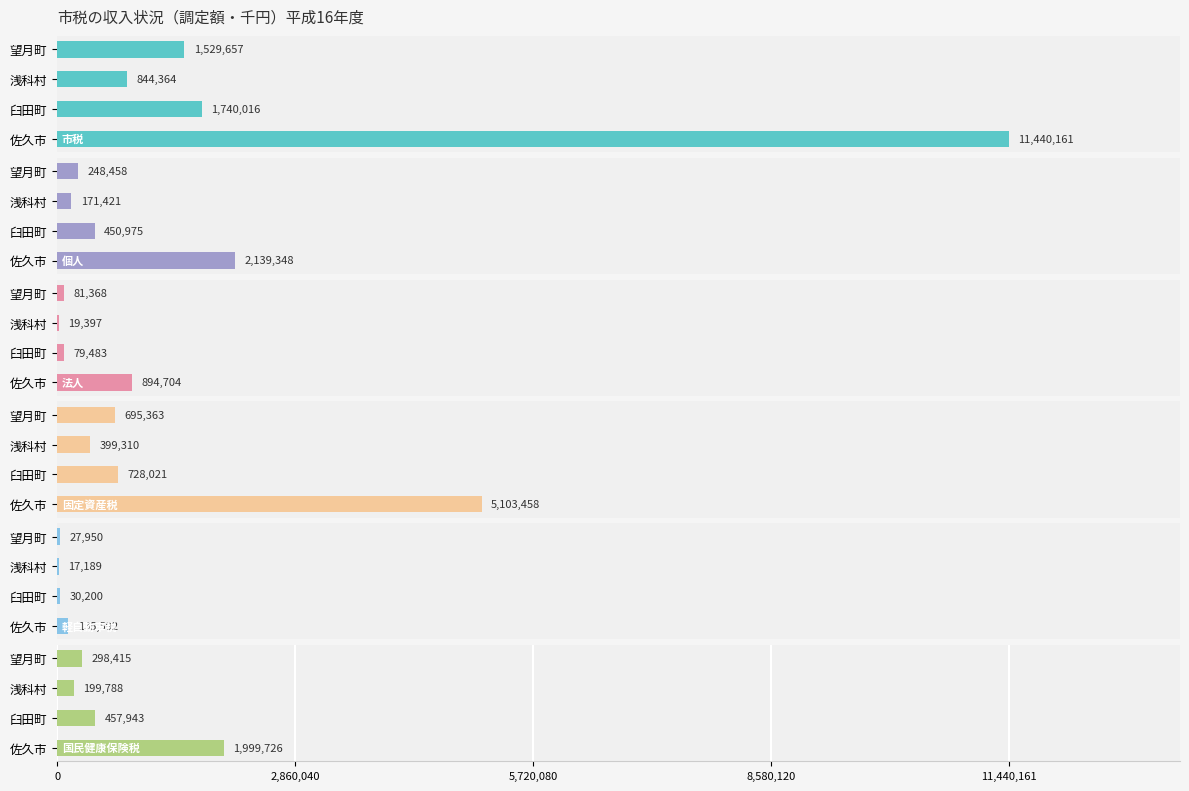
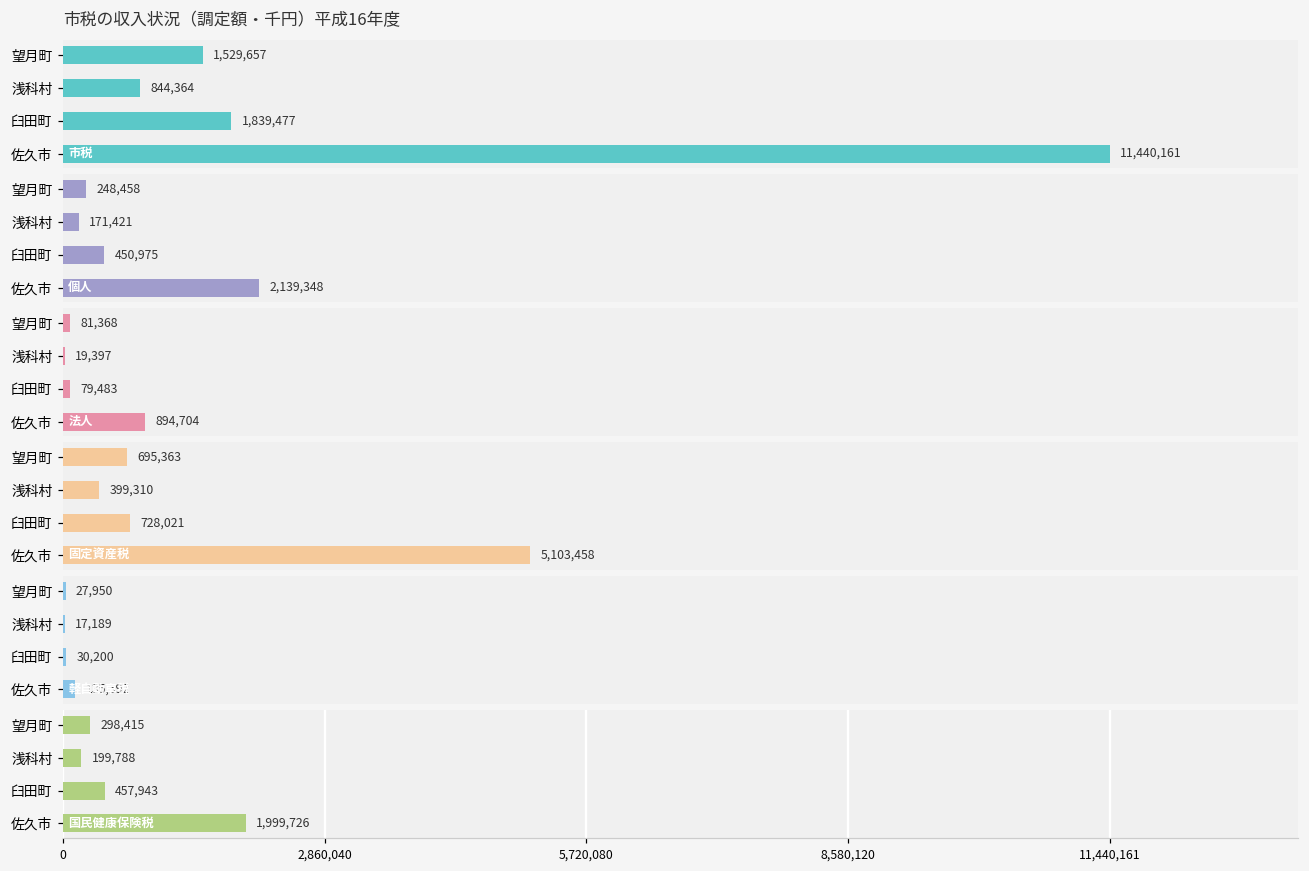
市税の収入状況（調定額・千円）平成16年度, 臼田町: 1,740,016 -> 1,839,477
